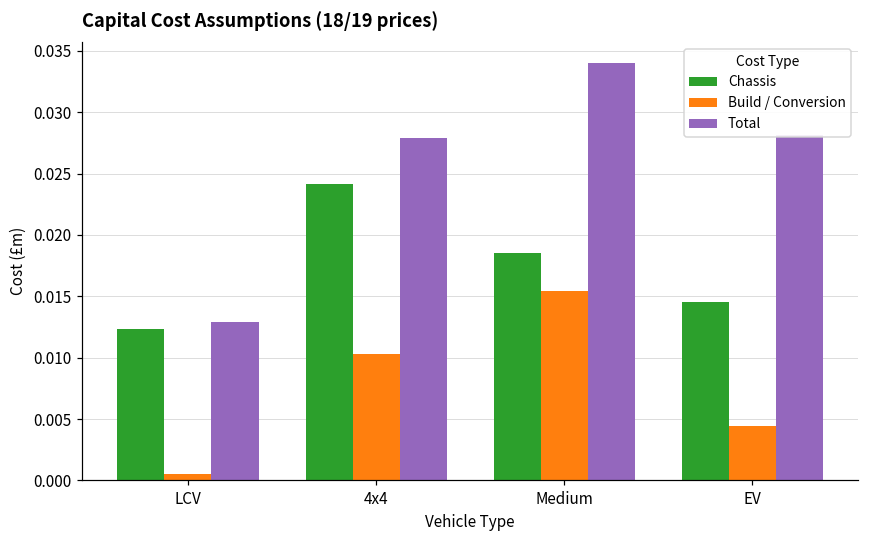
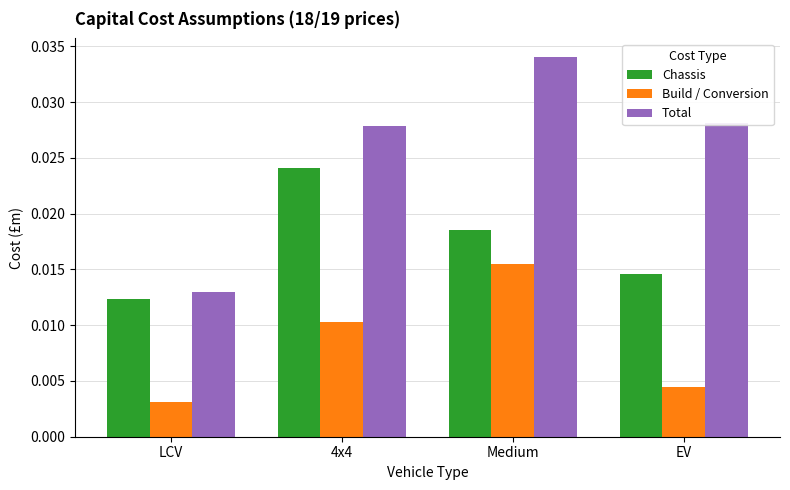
Build / Conversion, LCV: 0.0005 -> 0.0031
